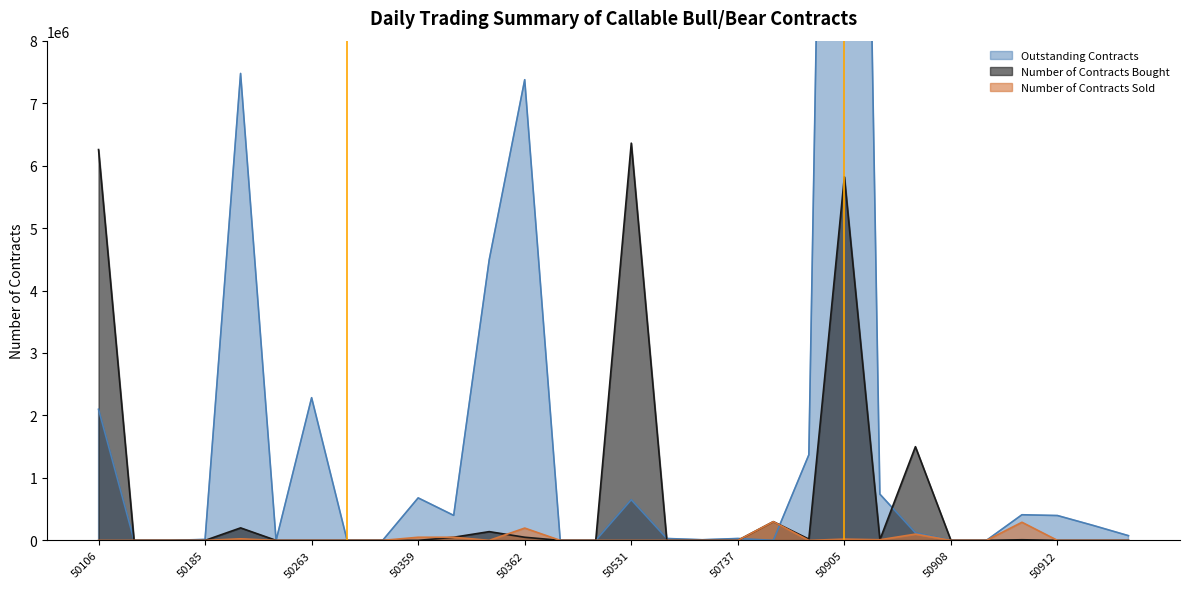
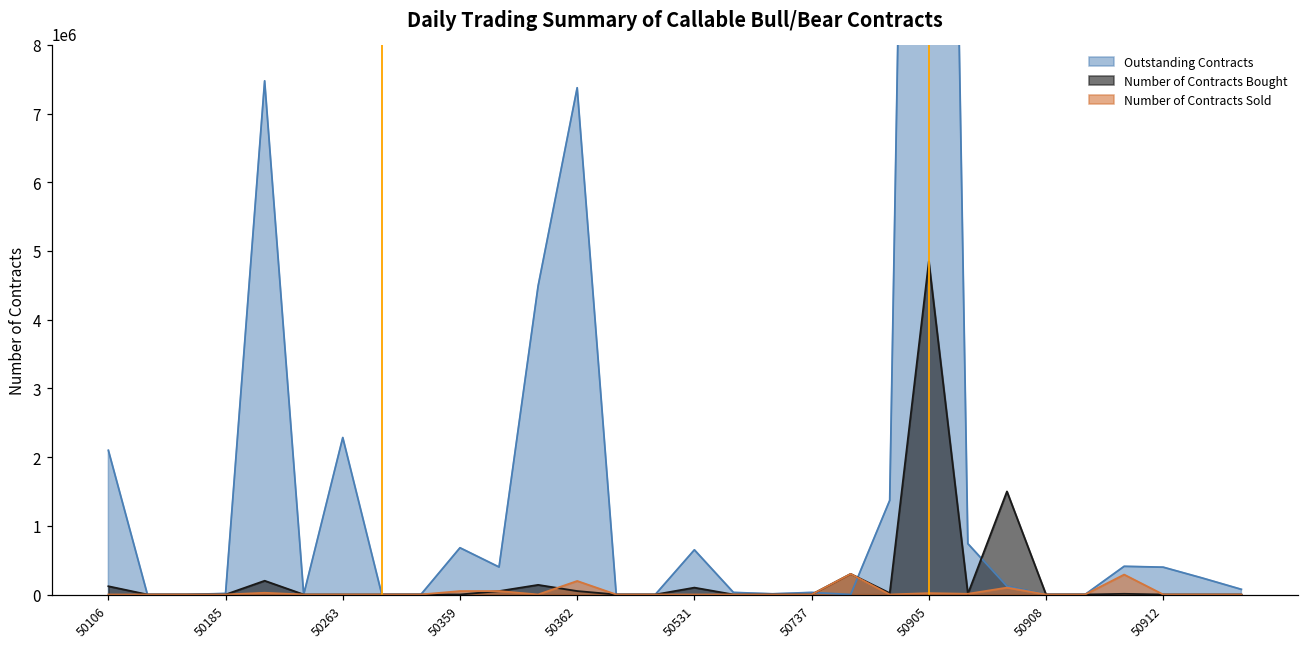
Number of Contracts Bought, 50106: 6300000 -> 100000
Number of Contracts Bought, 50531: 6400000 -> 100000
Number of Contracts Bought, 50905: 5800000 -> 4800000
